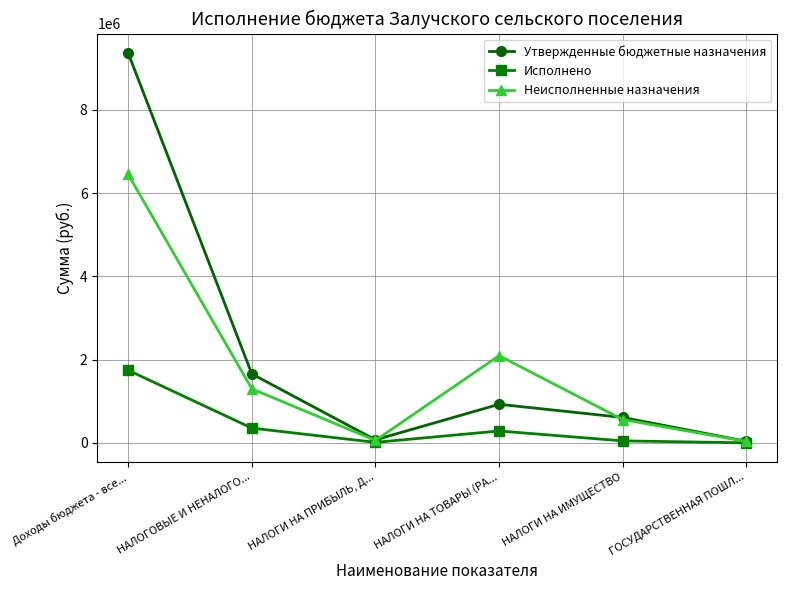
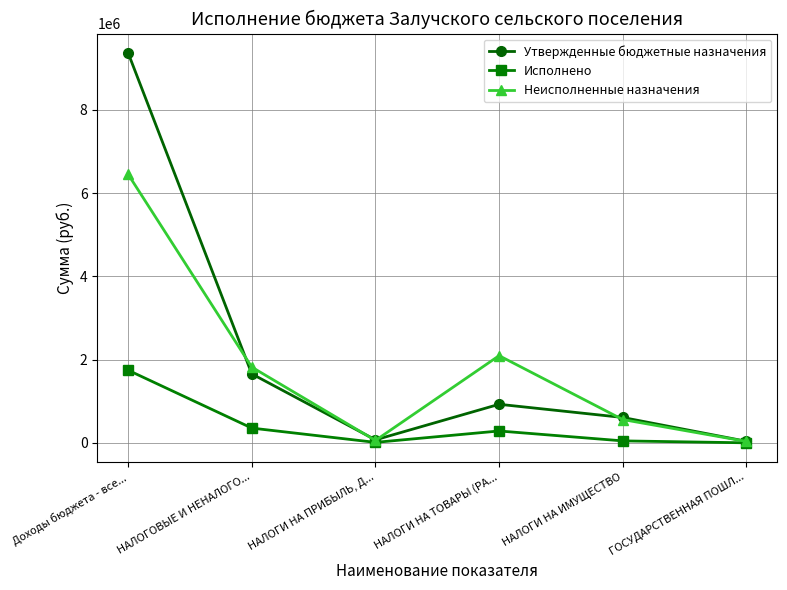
Неисполненные назначения, НАЛОГОВЫЕ И НЕНАЛОГО...: 1300000 -> 1800000
